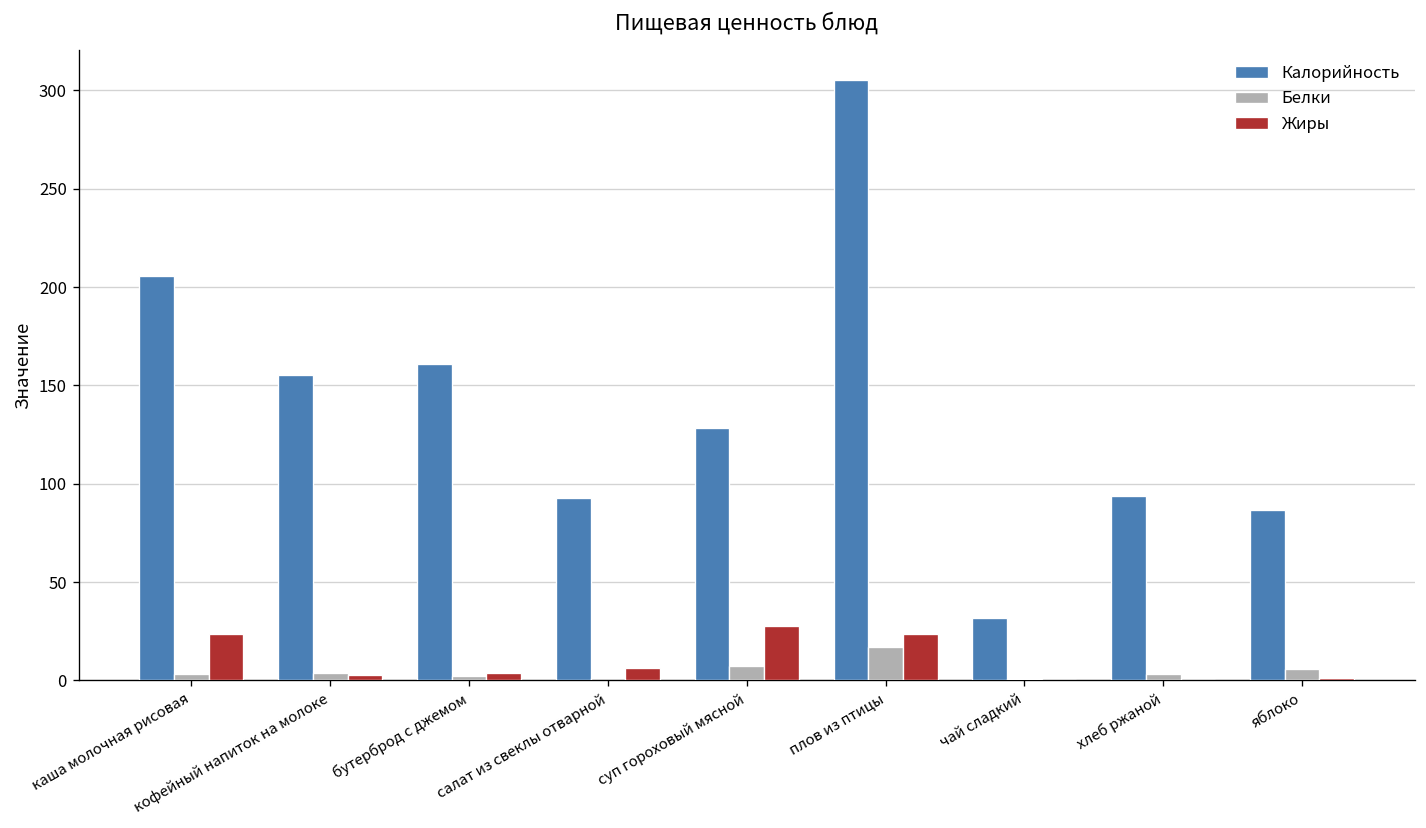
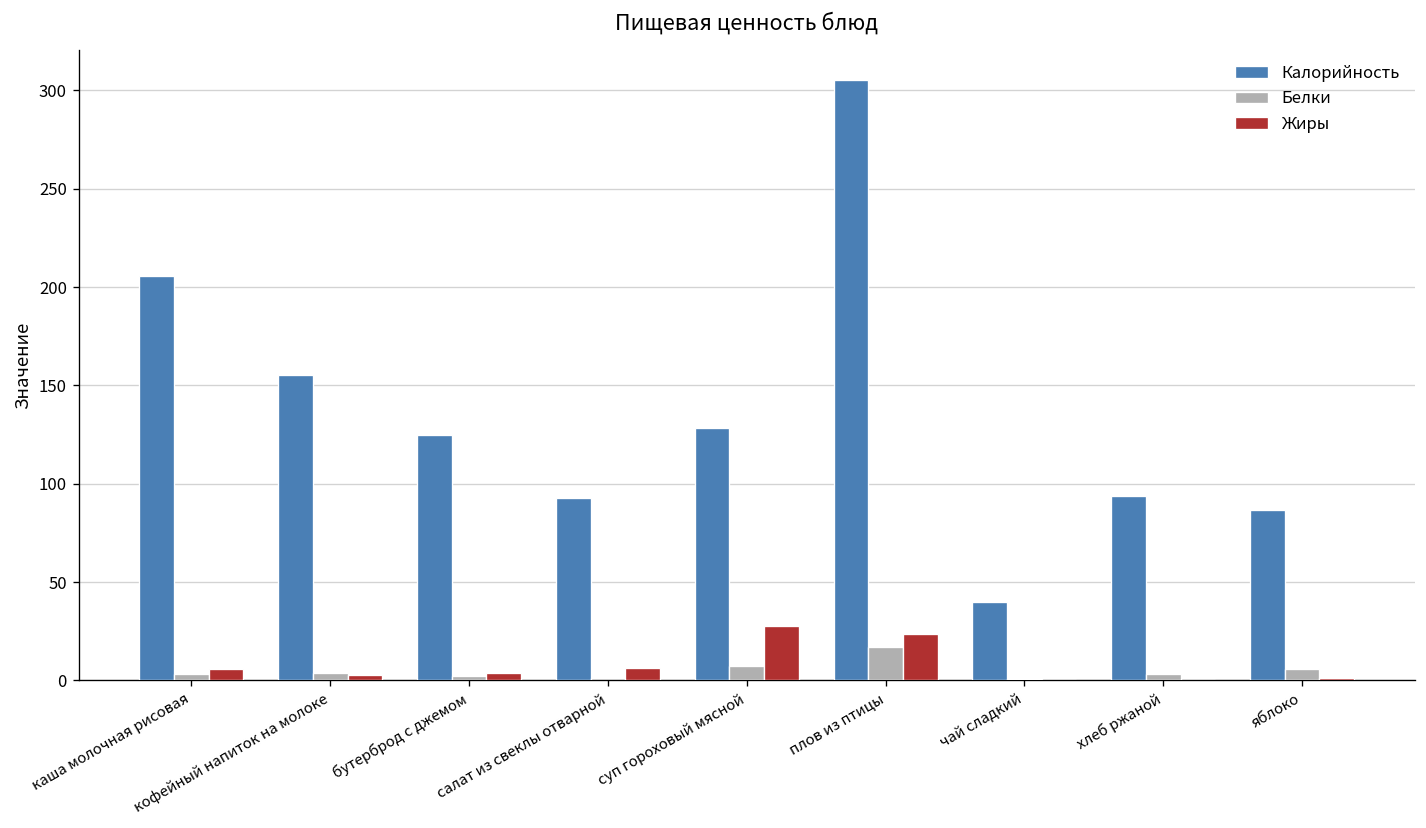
Жиры, каша молочная рисовая: 24 -> 6
Калорийность, бутерброд с джемом: 161 -> 125
Калорийность, чай сладкий: 32 -> 40
